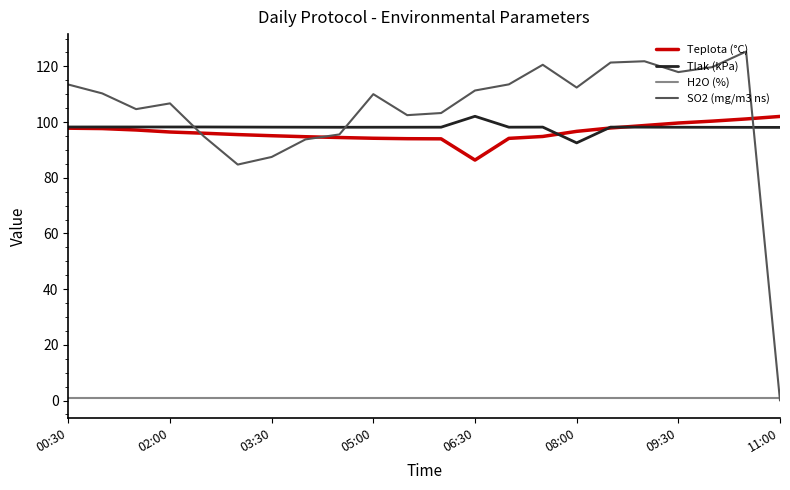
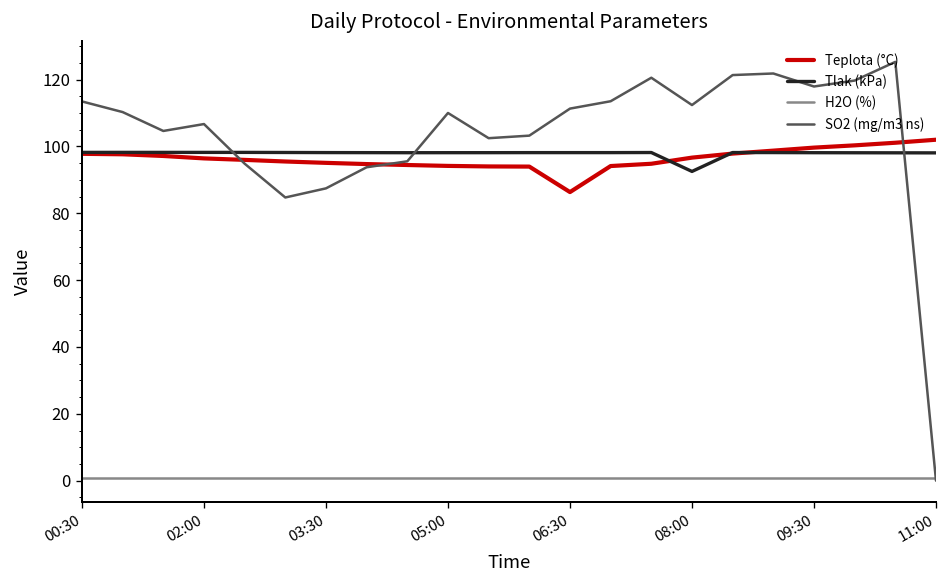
Tlak (kPa), 06:30: 102 -> 98
